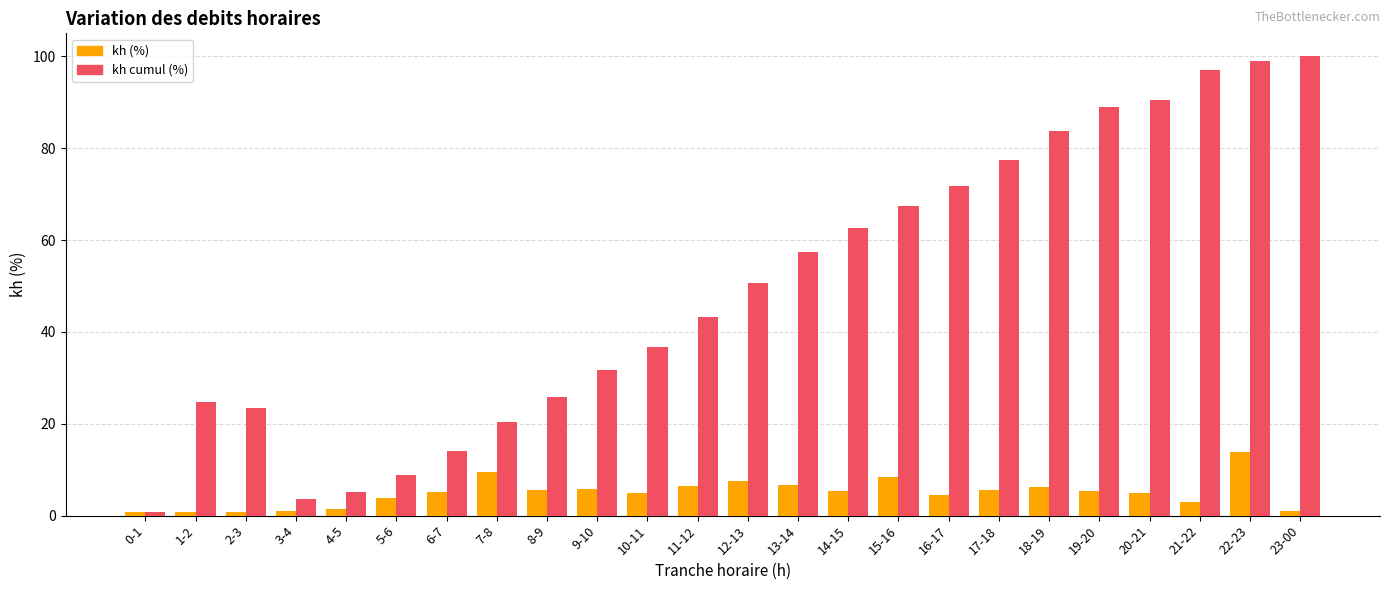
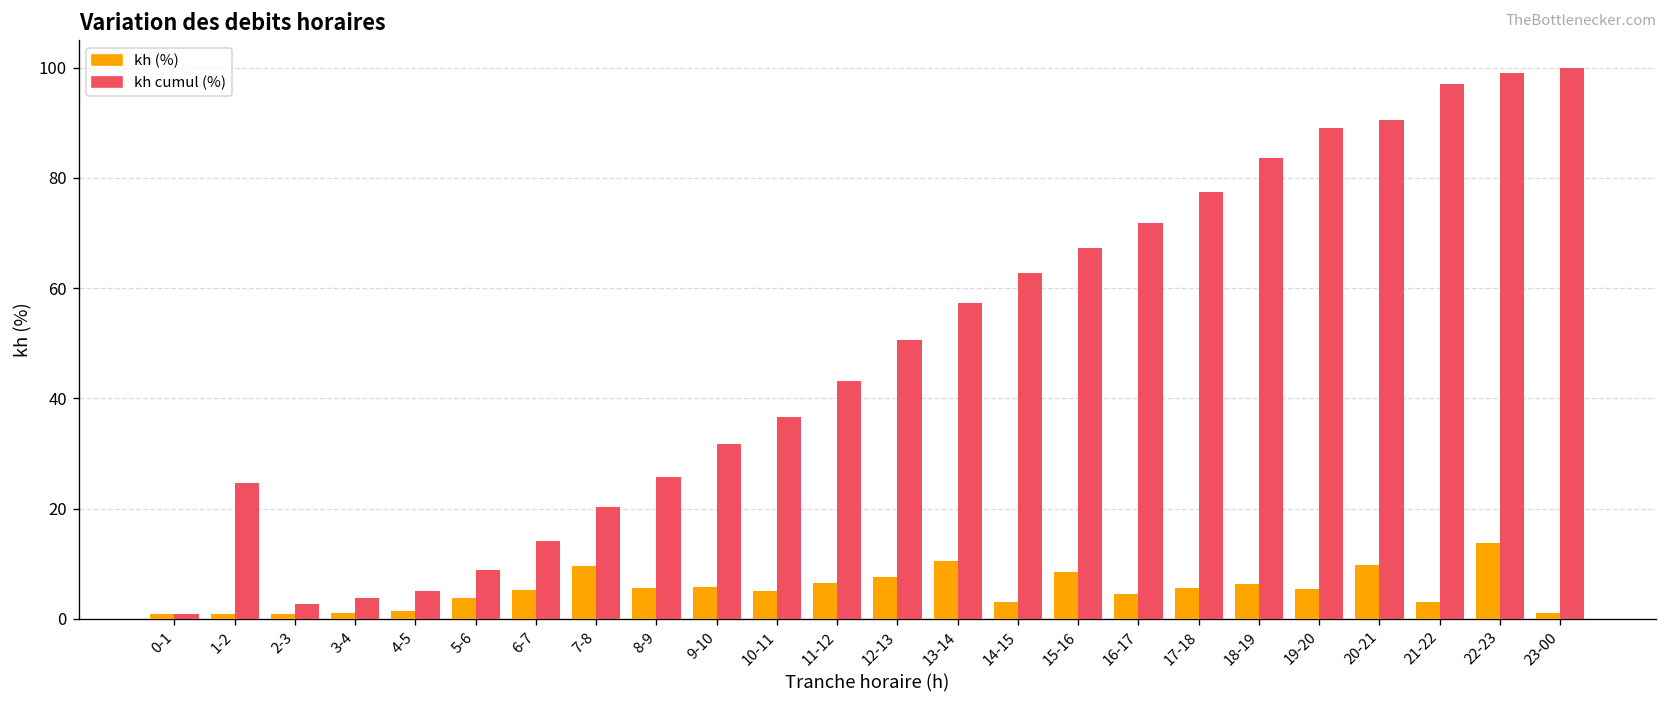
kh cumul (%), 2-3: 24 -> 3
kh (%), 13-14: 7 -> 11
kh (%), 14-15: 5 -> 3
kh (%), 20-21: 5 -> 10
